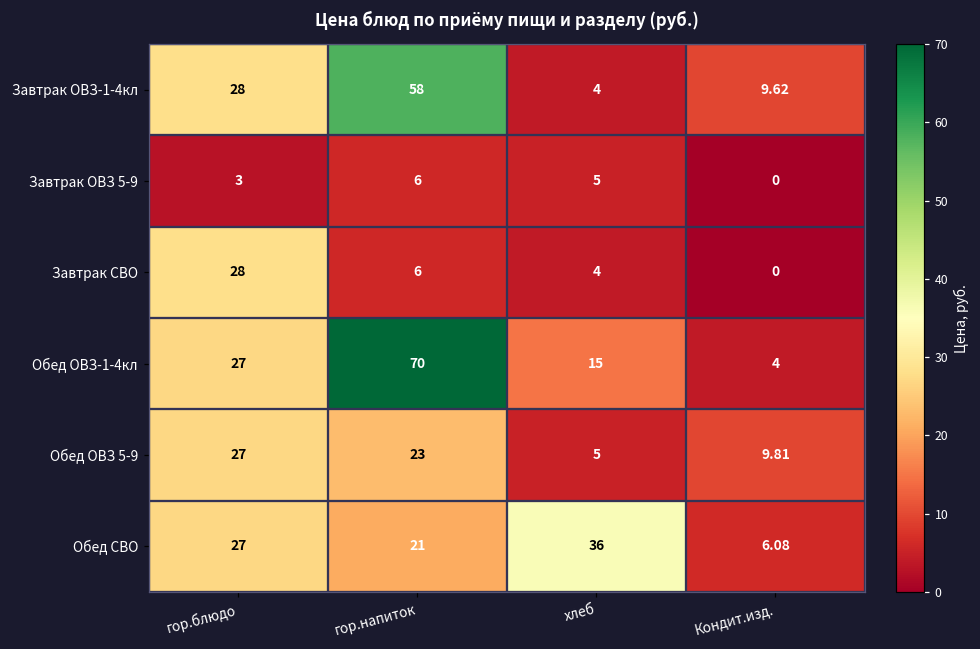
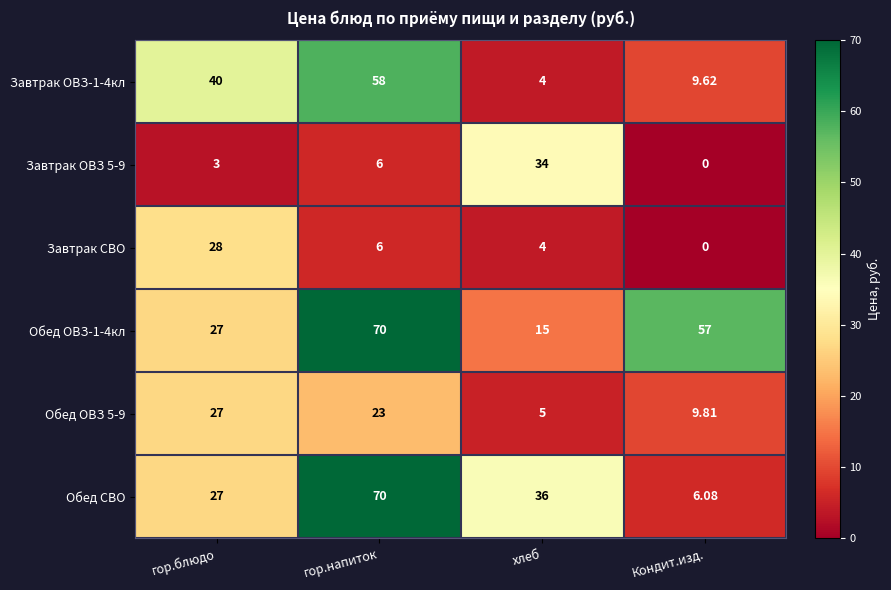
Завтрак ОВЗ-1-4кл, гор.блюдо: 28 -> 40
Завтрак ОВЗ 5-9, хлеб: 5 -> 34
Обед ОВЗ-1-4кл, Кондит.изд.: 4 -> 57
Обед СВО, гор.напиток: 21 -> 70
